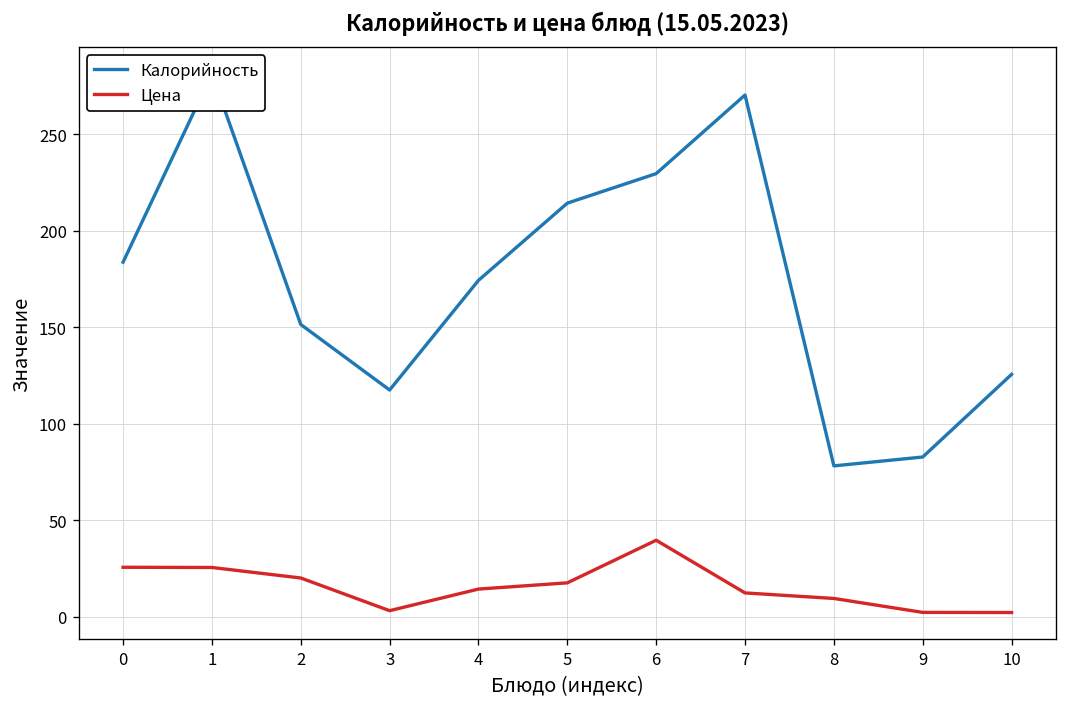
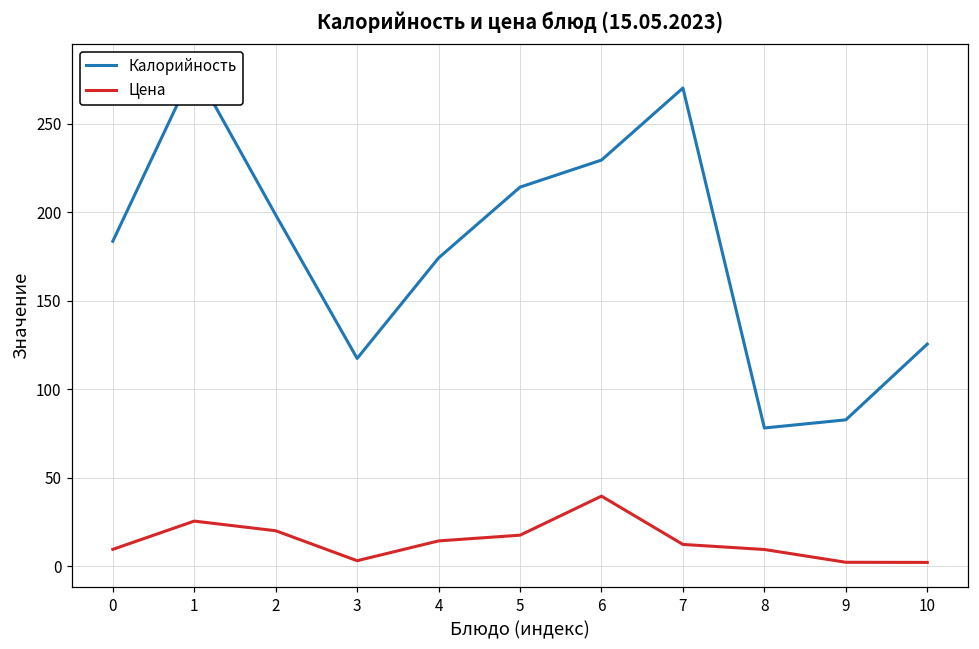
Цена, 0: 26 -> 10
Калорийность, 2: 151 -> 199
